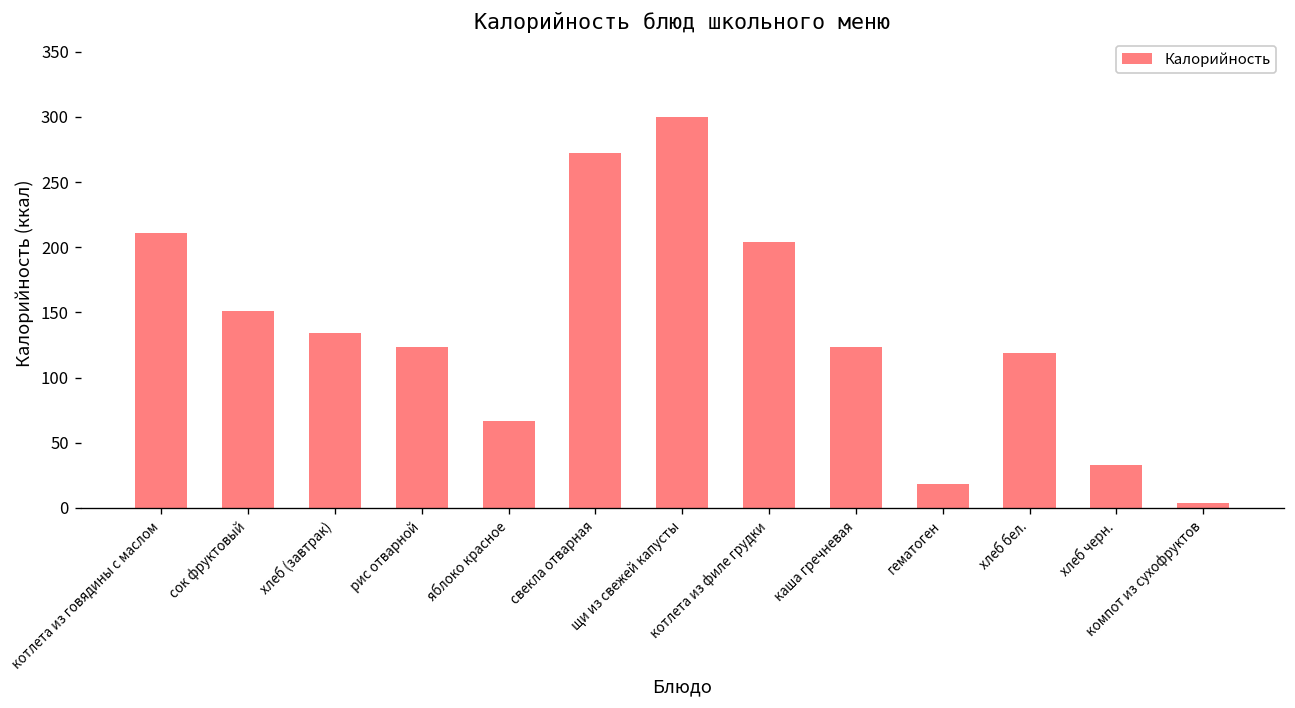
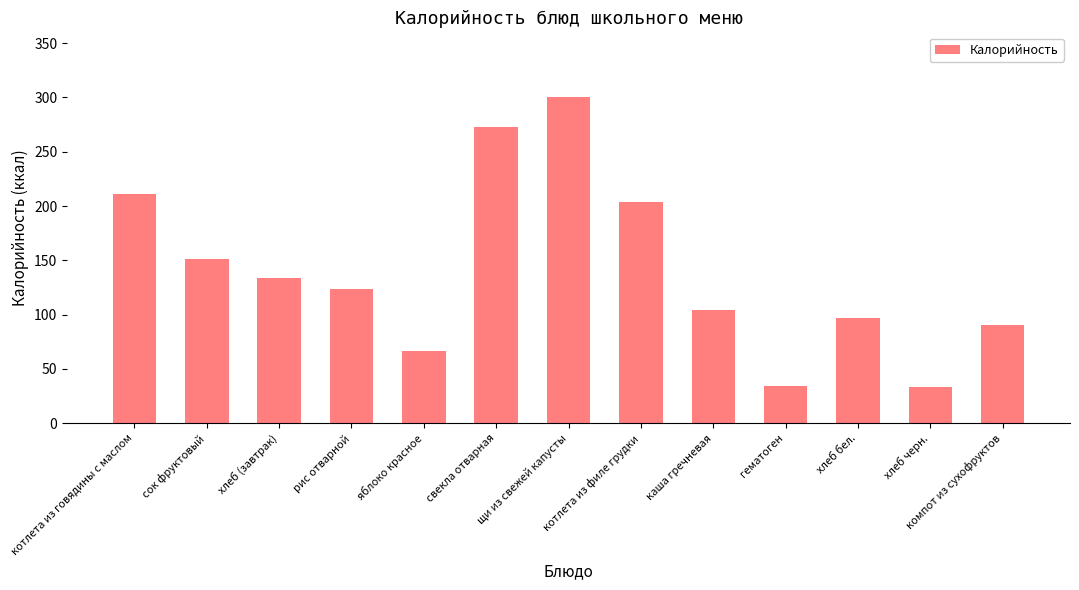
каша гречневая: 124 -> 104
гематоген: 18 -> 35
хлеб бел.: 119 -> 97
компот из сухофруктов: 4 -> 90
